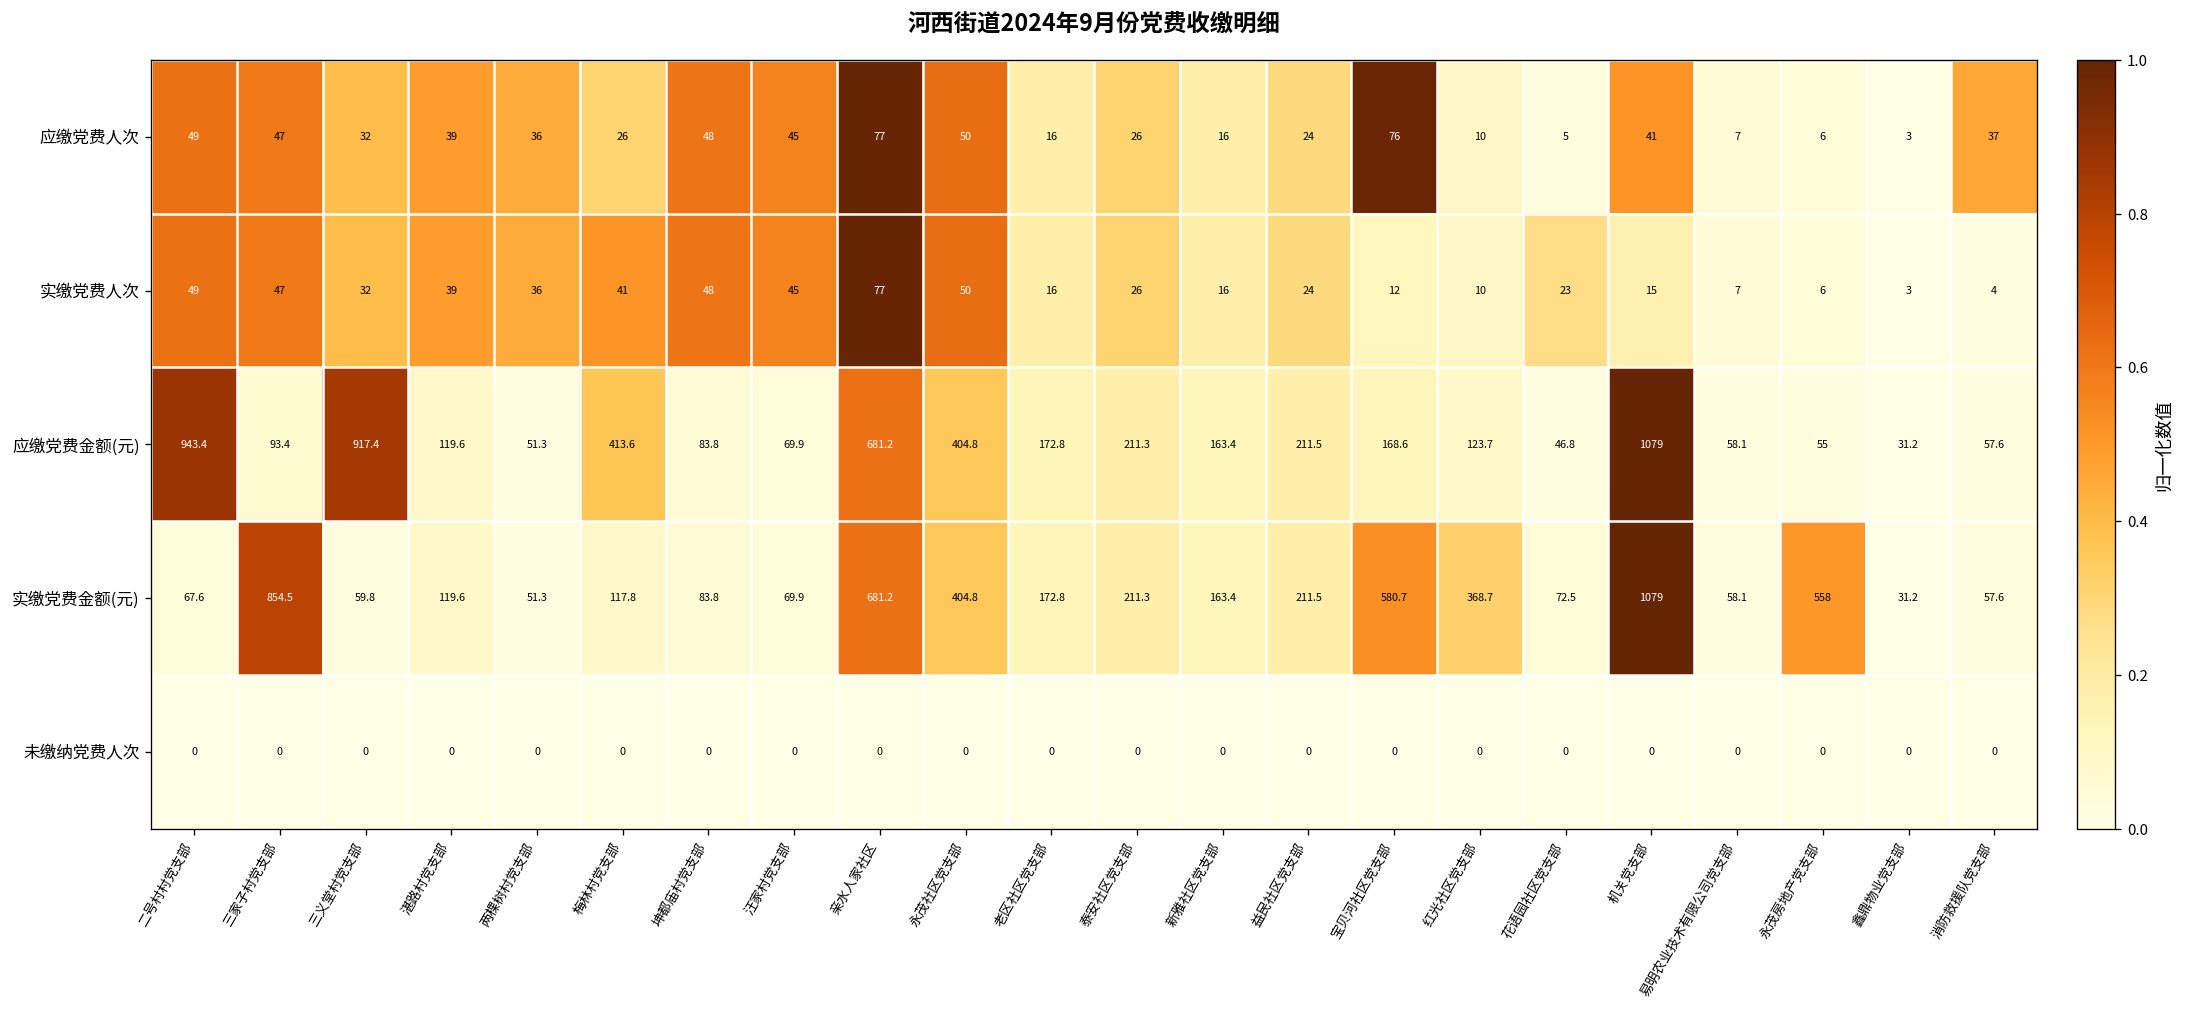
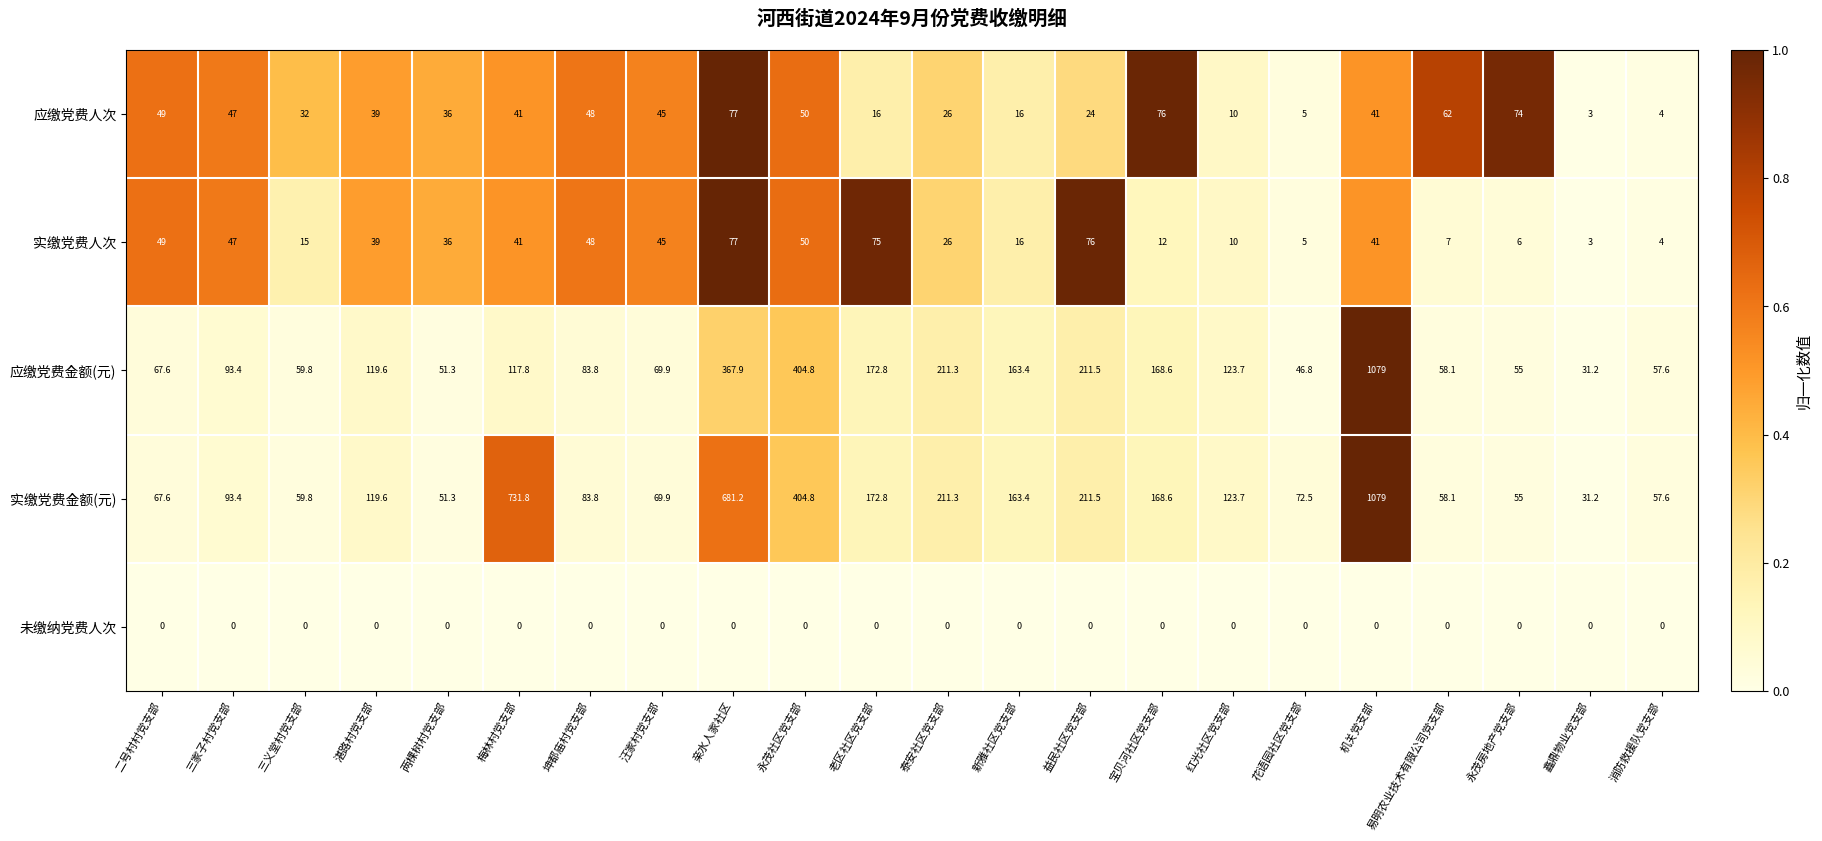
应缴党费人次, 梅林村党支部: 26 -> 41
应缴党费人次, 易明农业技术有限公司党支部: 7 -> 62
应缴党费人次, 永茂房地产党支部: 6 -> 74
应缴党费人次, 消防救援队党支部: 37 -> 4
实缴党费人次, 三义堂村党支部: 32 -> 15
实缴党费人次, 老区社区党支部: 16 -> 75
实缴党费人次, 益民社区党支部: 24 -> 76
实缴党费人次, 花语园社区党支部: 23 -> 5
实缴党费人次, 机关党支部: 15 -> 41
应缴党费金额(元), 二号村村党支部: 943.4 -> 67.6
应缴党费金额(元), 三义堂村党支部: 917.4 -> 59.8
应缴党费金额(元), 梅林村党支部: 413.6 -> 117.8
应缴党费金额(元), 亲水人家社区: 681.2 -> 367.9
实缴党费金额(元), 三家子村党支部: 854.5 -> 93.4
实缴党费金额(元), 梅林村党支部: 117.8 -> 731.8
实缴党费金额(元), 宝贝河社区党支部: 580.7 -> 168.6
实缴党费金额(元), 红光社区党支部: 368.7 -> 123.7
实缴党费金额(元), 永茂房地产党支部: 558 -> 55
